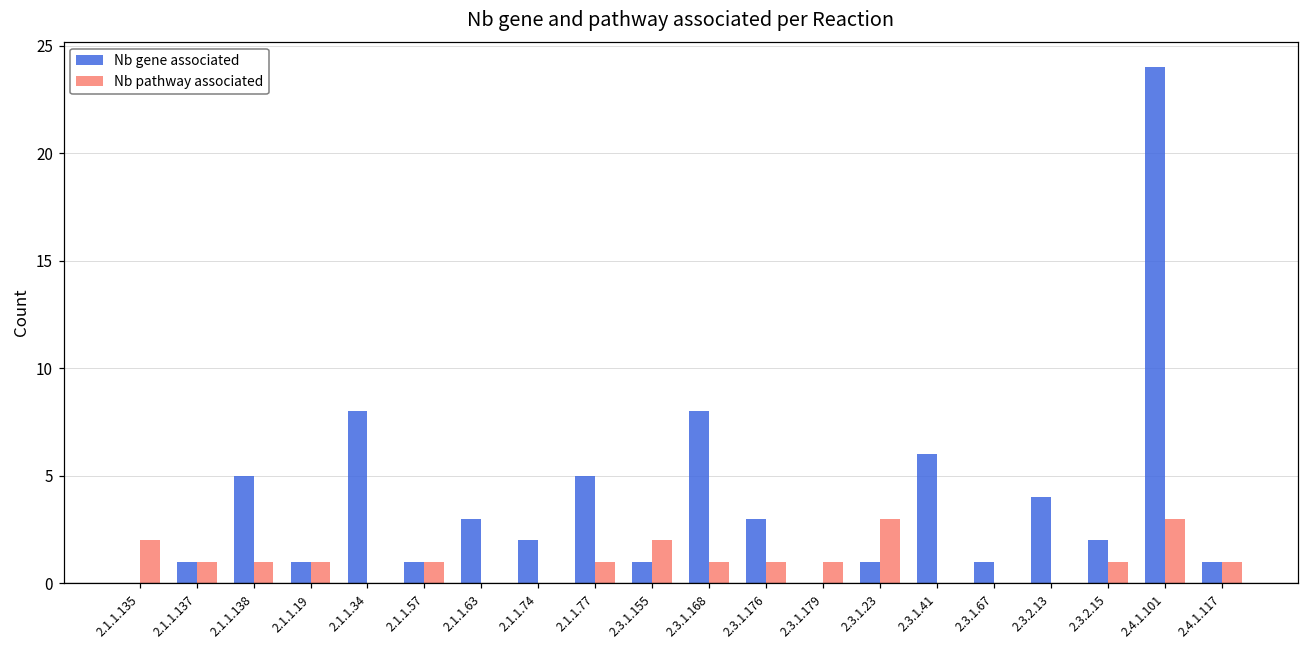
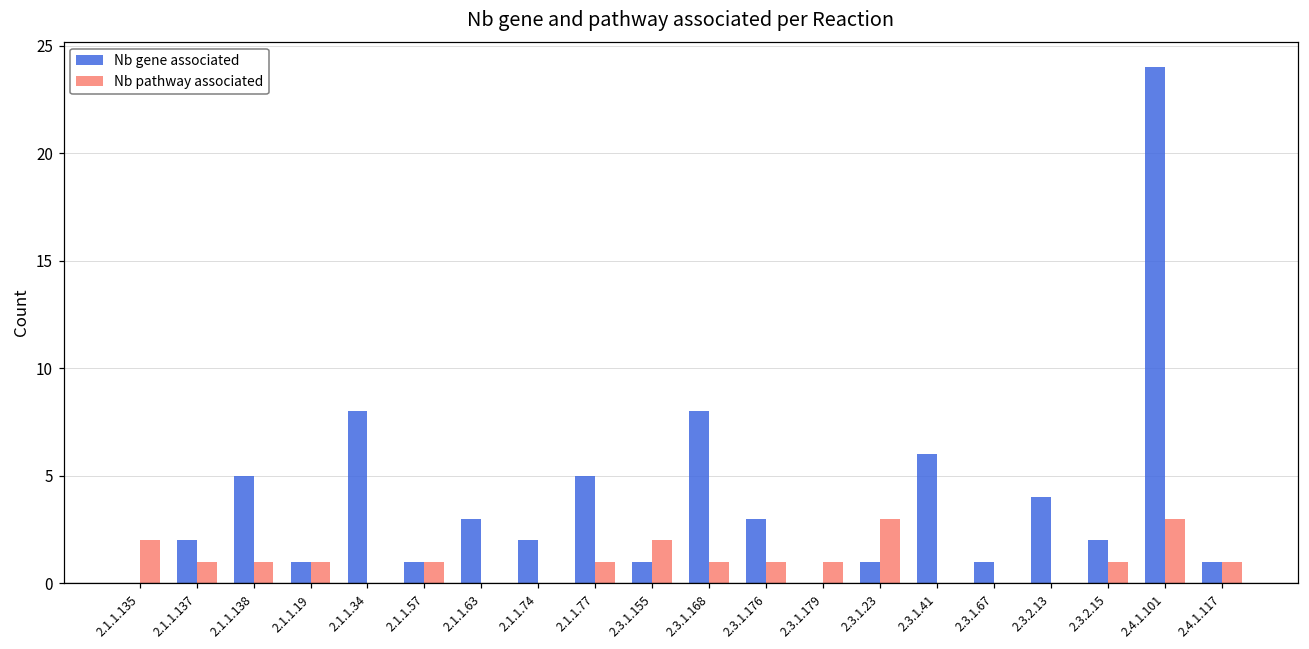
Nb gene associated, 2.1.1.137: 1 -> 2
